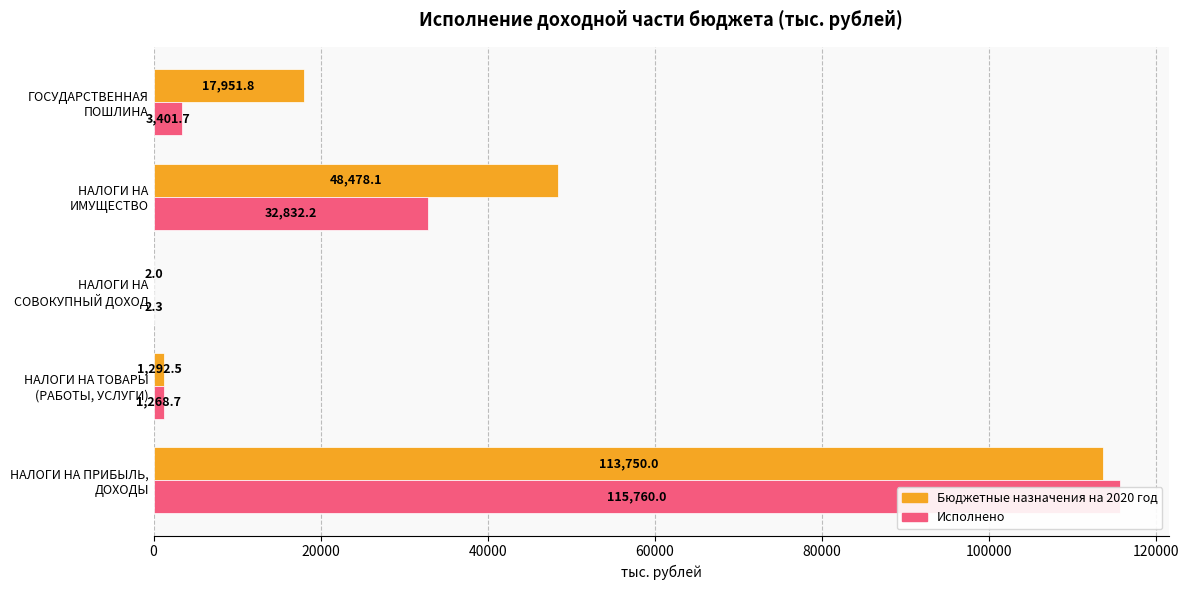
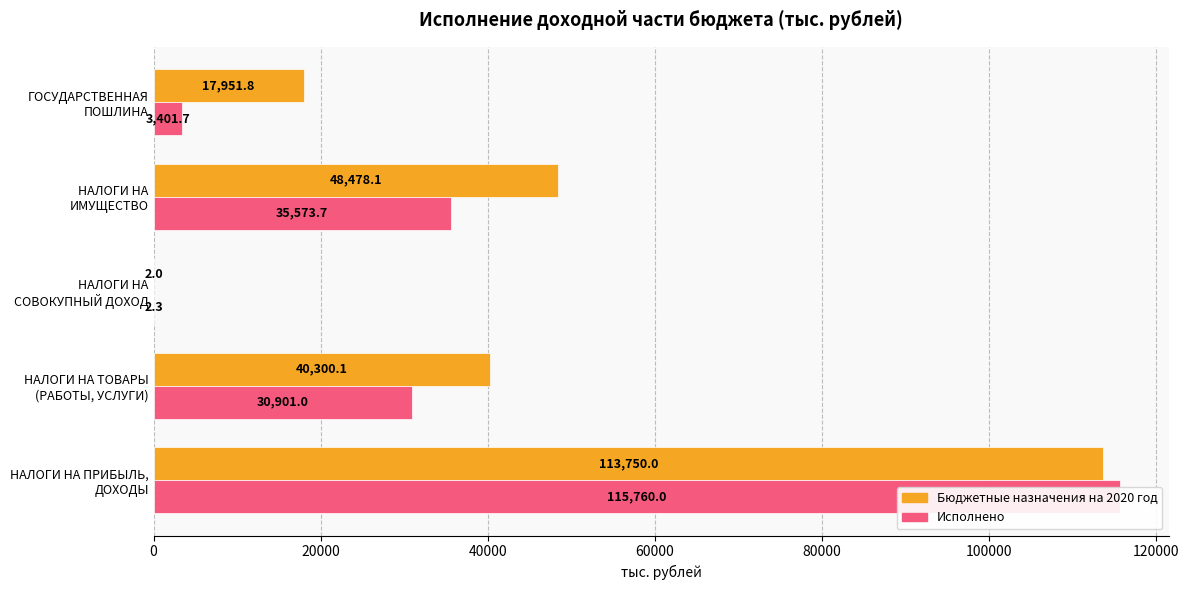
Исполнено, НАЛОГИ НА ИМУЩЕСТВО: 32,832.2 -> 35,573.7
Бюджетные назначения на 2020 год, НАЛОГИ НА ТОВАРЫ (РАБОТЫ, УСЛУГИ): 1,292.5 -> 40,300.1
Исполнено, НАЛОГИ НА ТОВАРЫ (РАБОТЫ, УСЛУГИ): 1,268.7 -> 30,901.0
